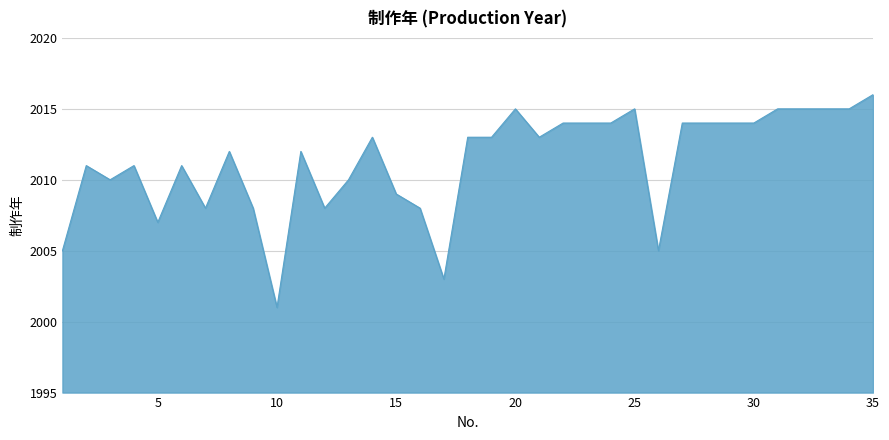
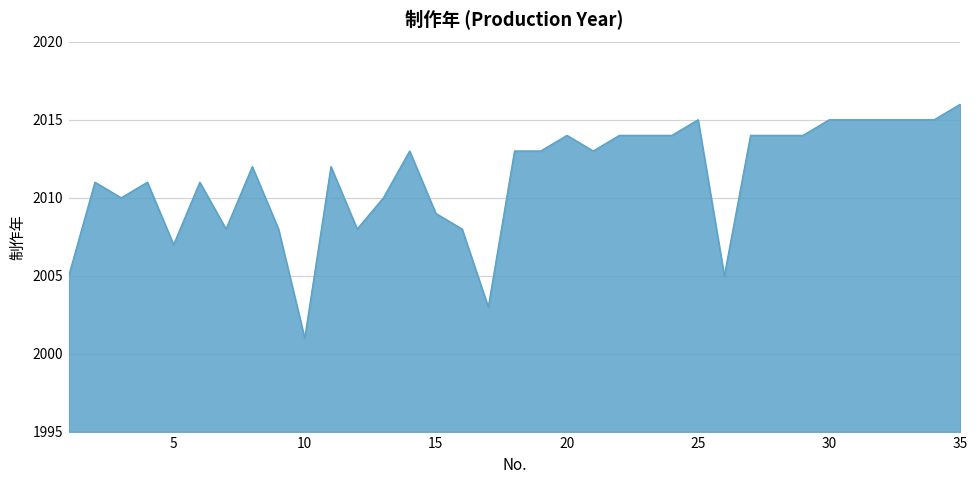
20: 2015 -> 2014
30: 2014 -> 2015
